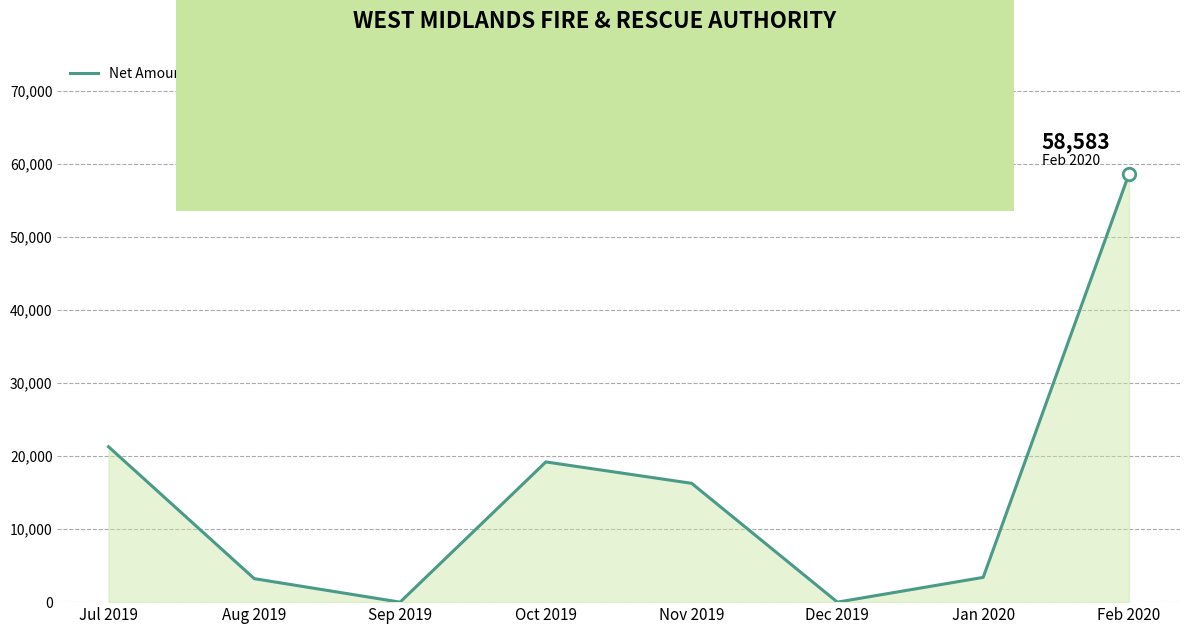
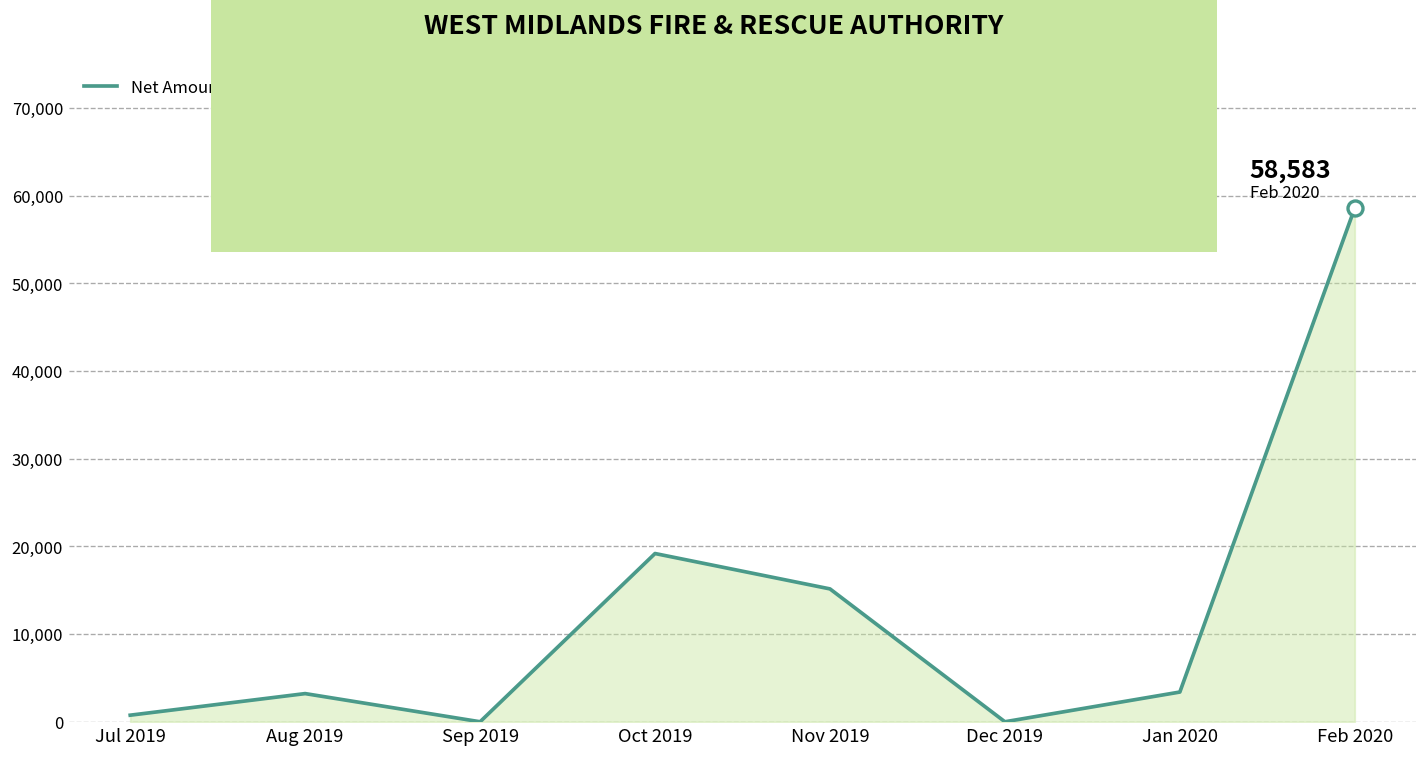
Net Amount, Jul 2019: 21,000 -> 1,000
Net Amount, Nov 2019: 16,000 -> 15,000
